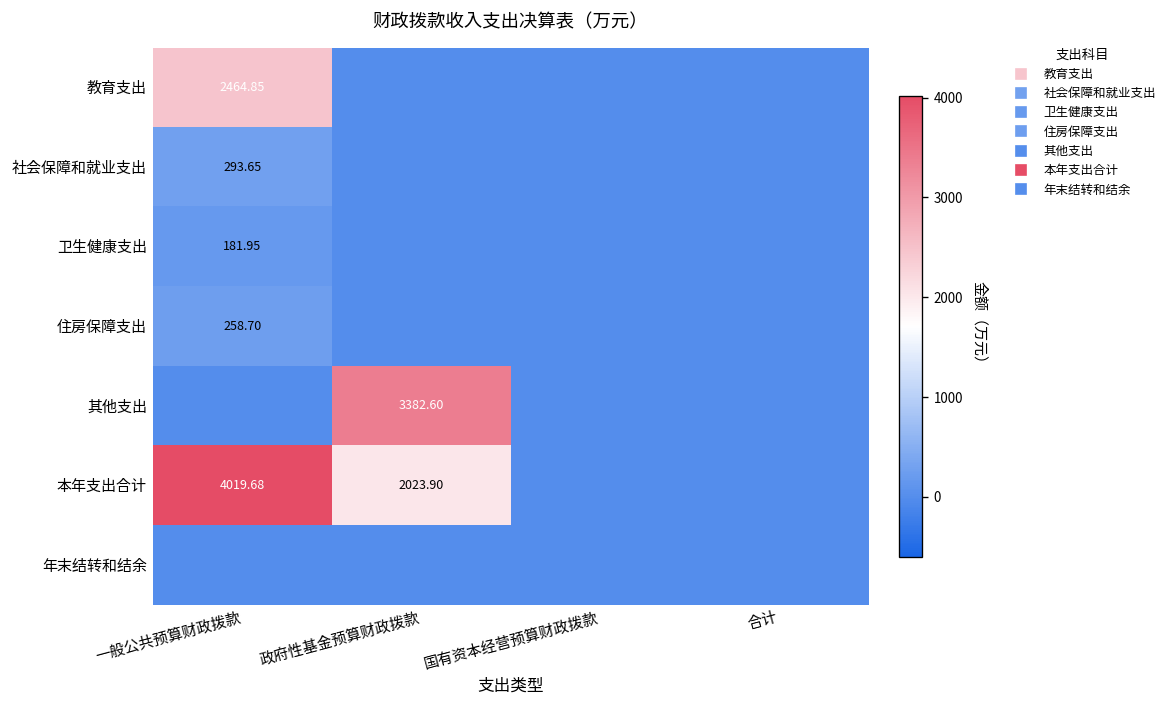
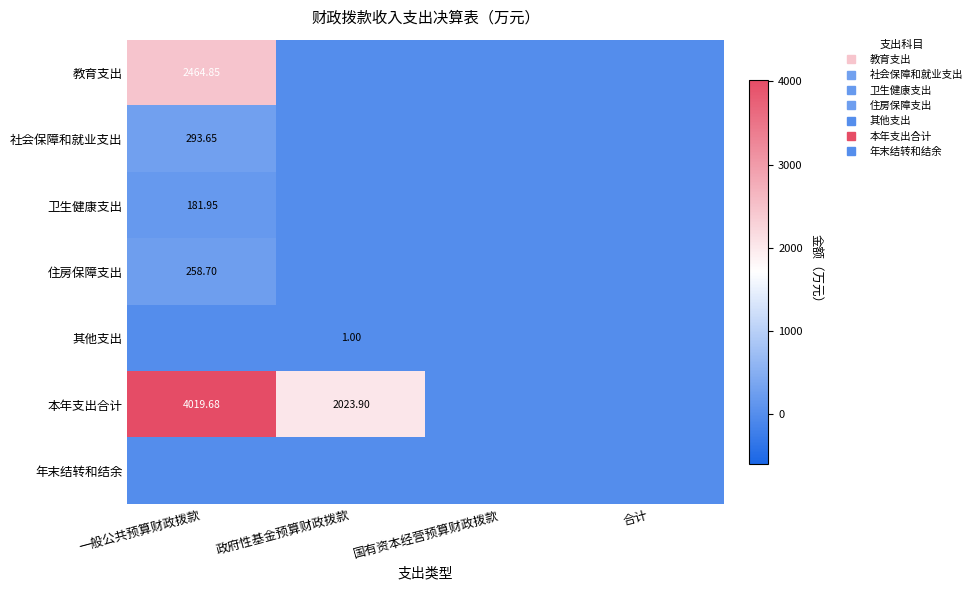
其他支出, 政府性基金预算财政拨款: 3382.60 -> 1.00
